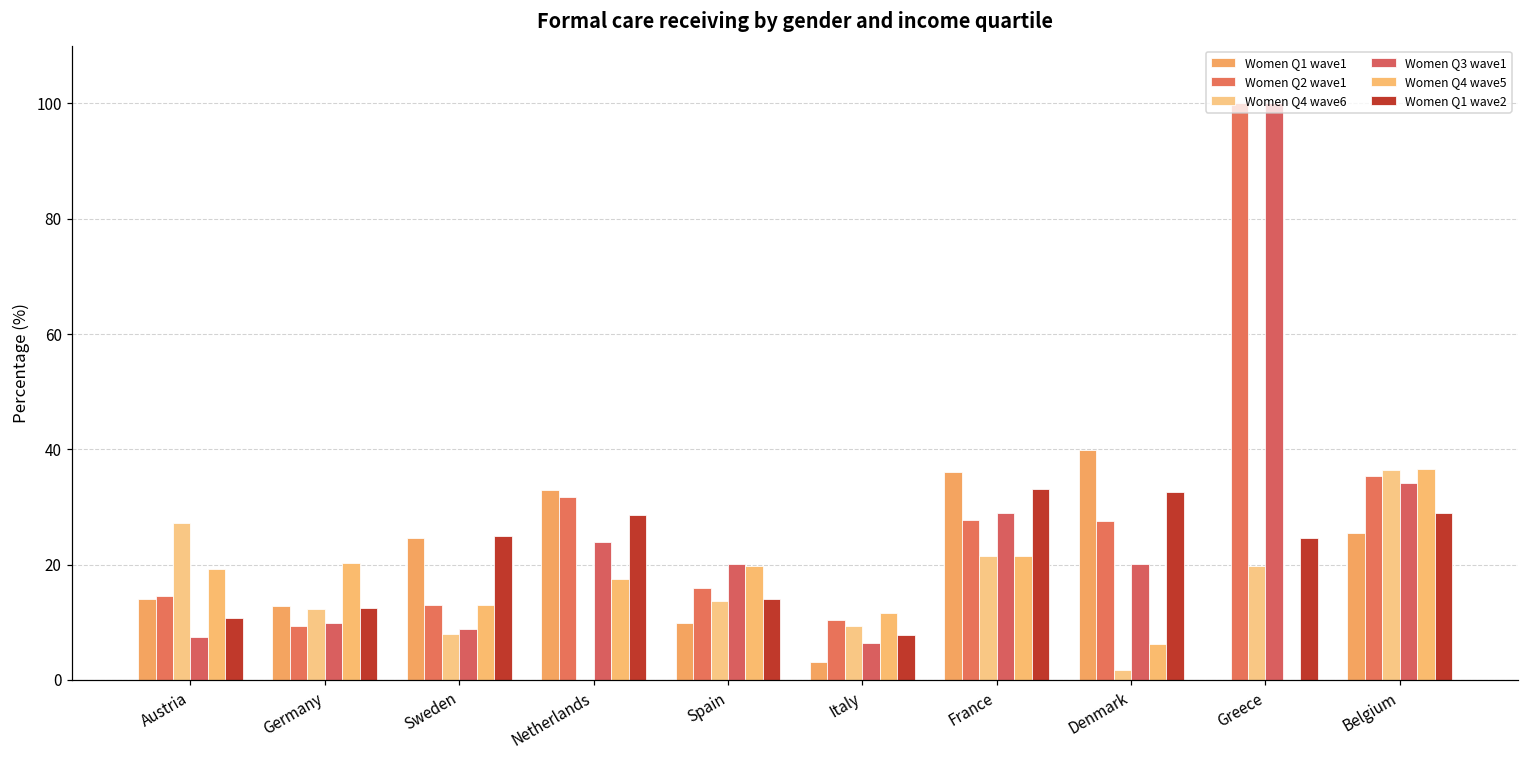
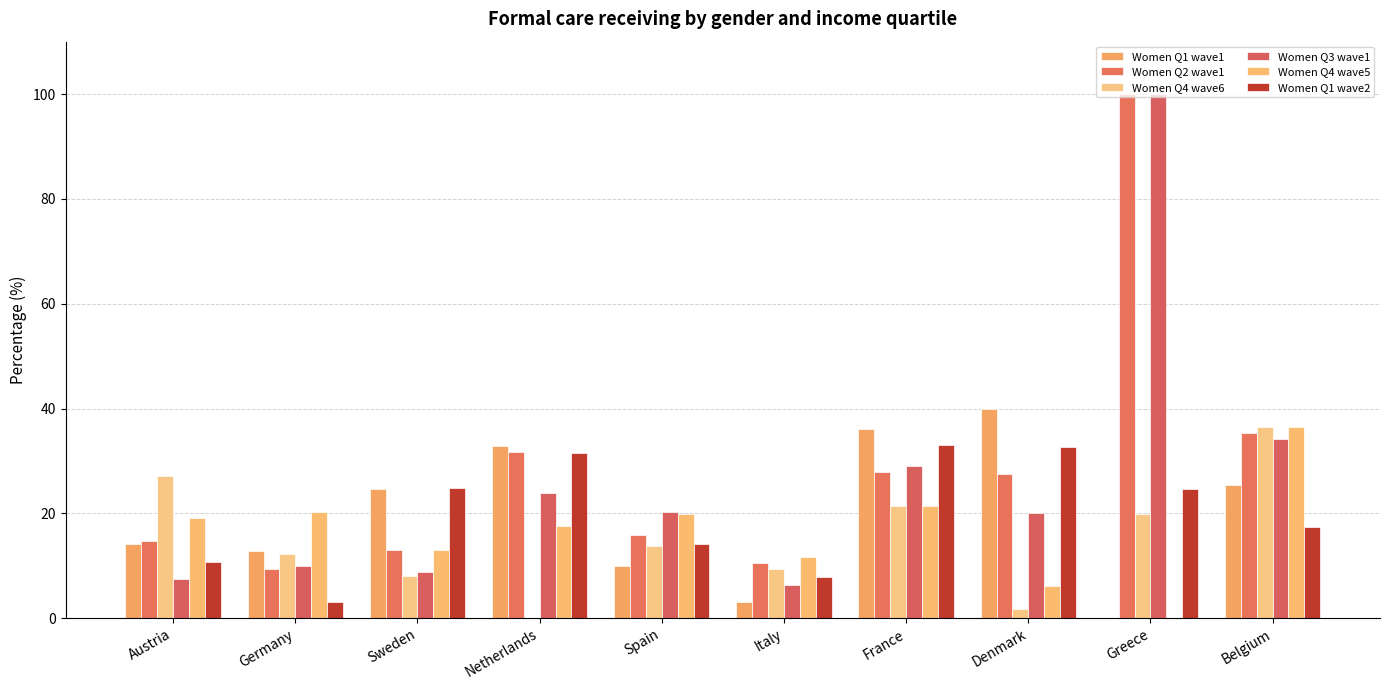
Women Q1 wave2, Germany: 12 -> 3
Women Q1 wave2, Netherlands: 29 -> 32
Women Q1 wave2, Belgium: 29 -> 17
